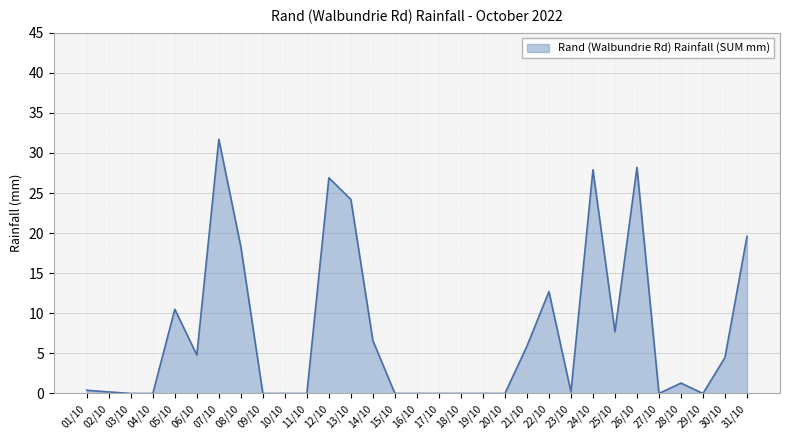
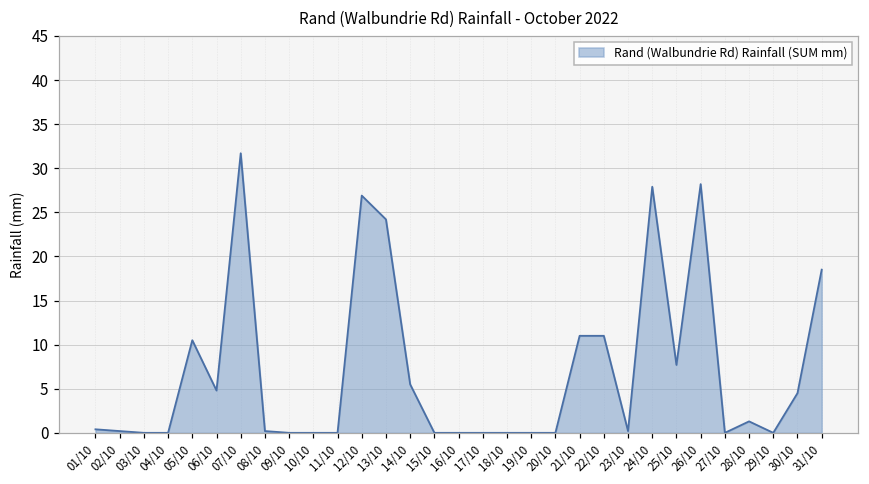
08/10: 18 -> 0
14/10: 7 -> 6
21/10: 6 -> 11
22/10: 13 -> 11
31/10: 20 -> 19
